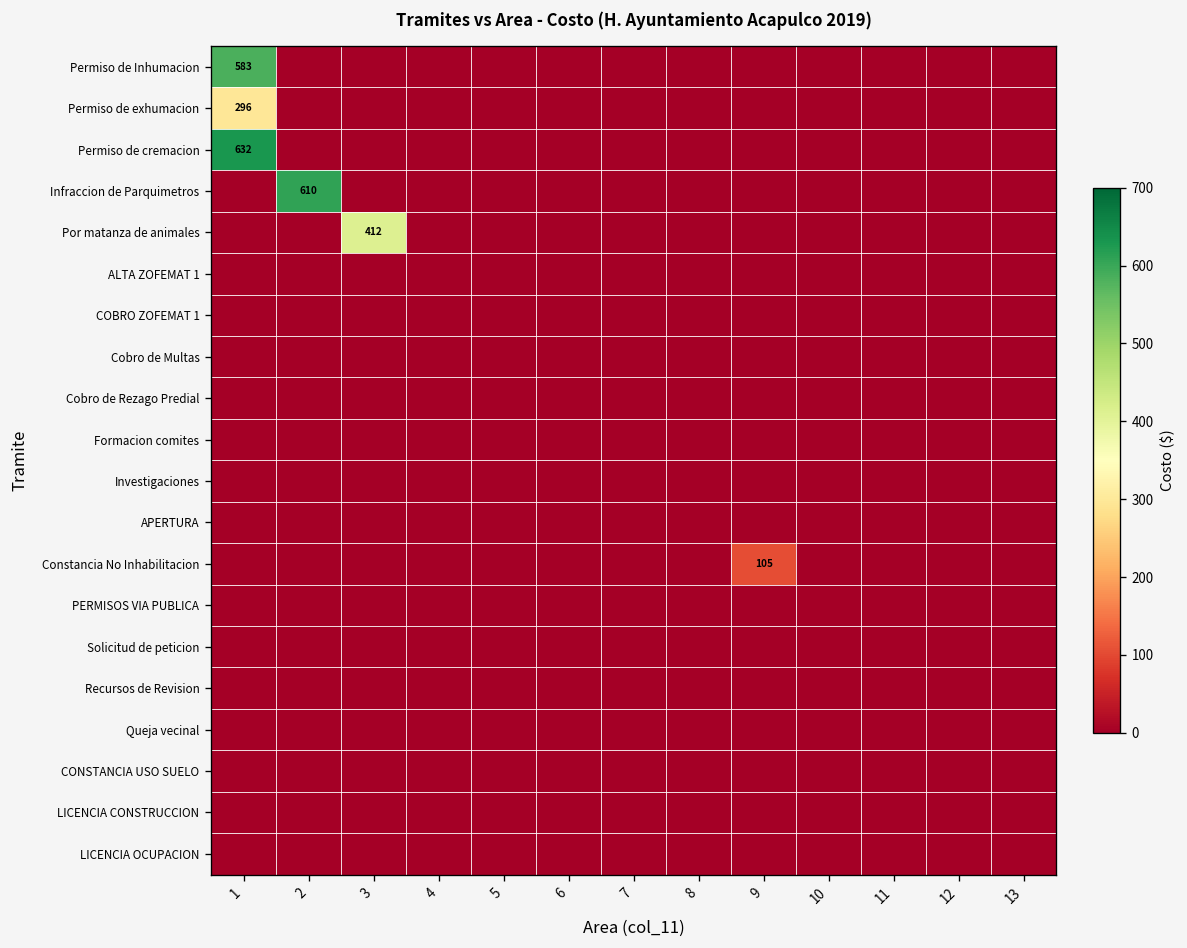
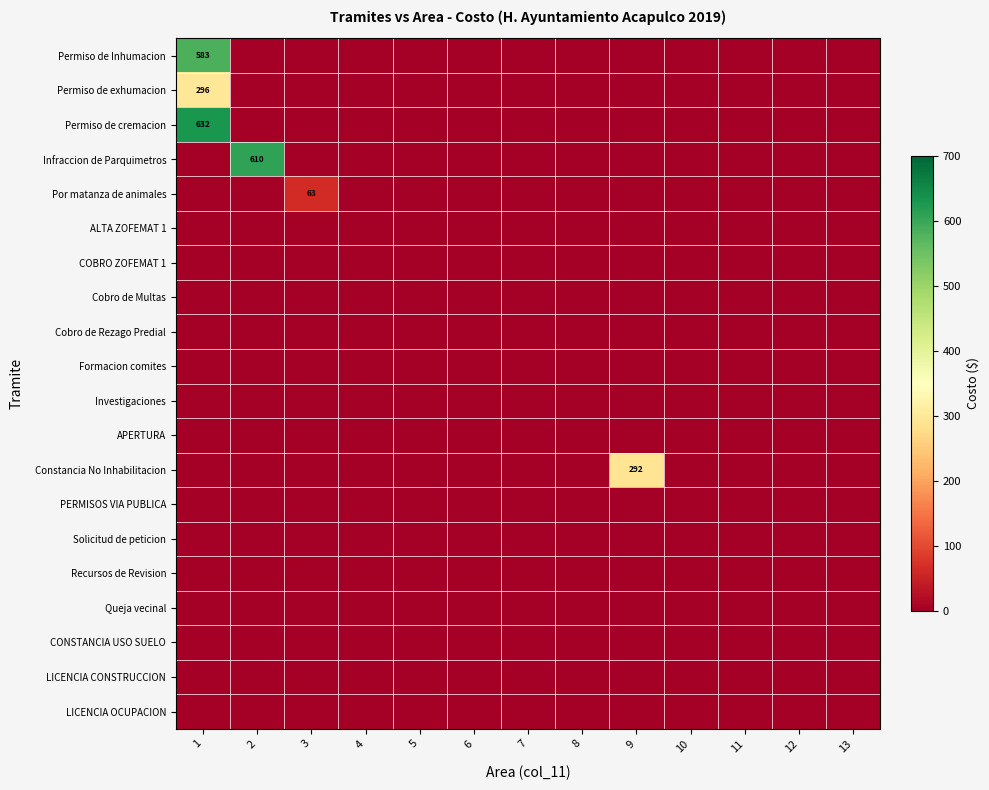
Por matanza de animales, 3: 412 -> 63
Constancia No Inhabilitacion, 9: 105 -> 292
